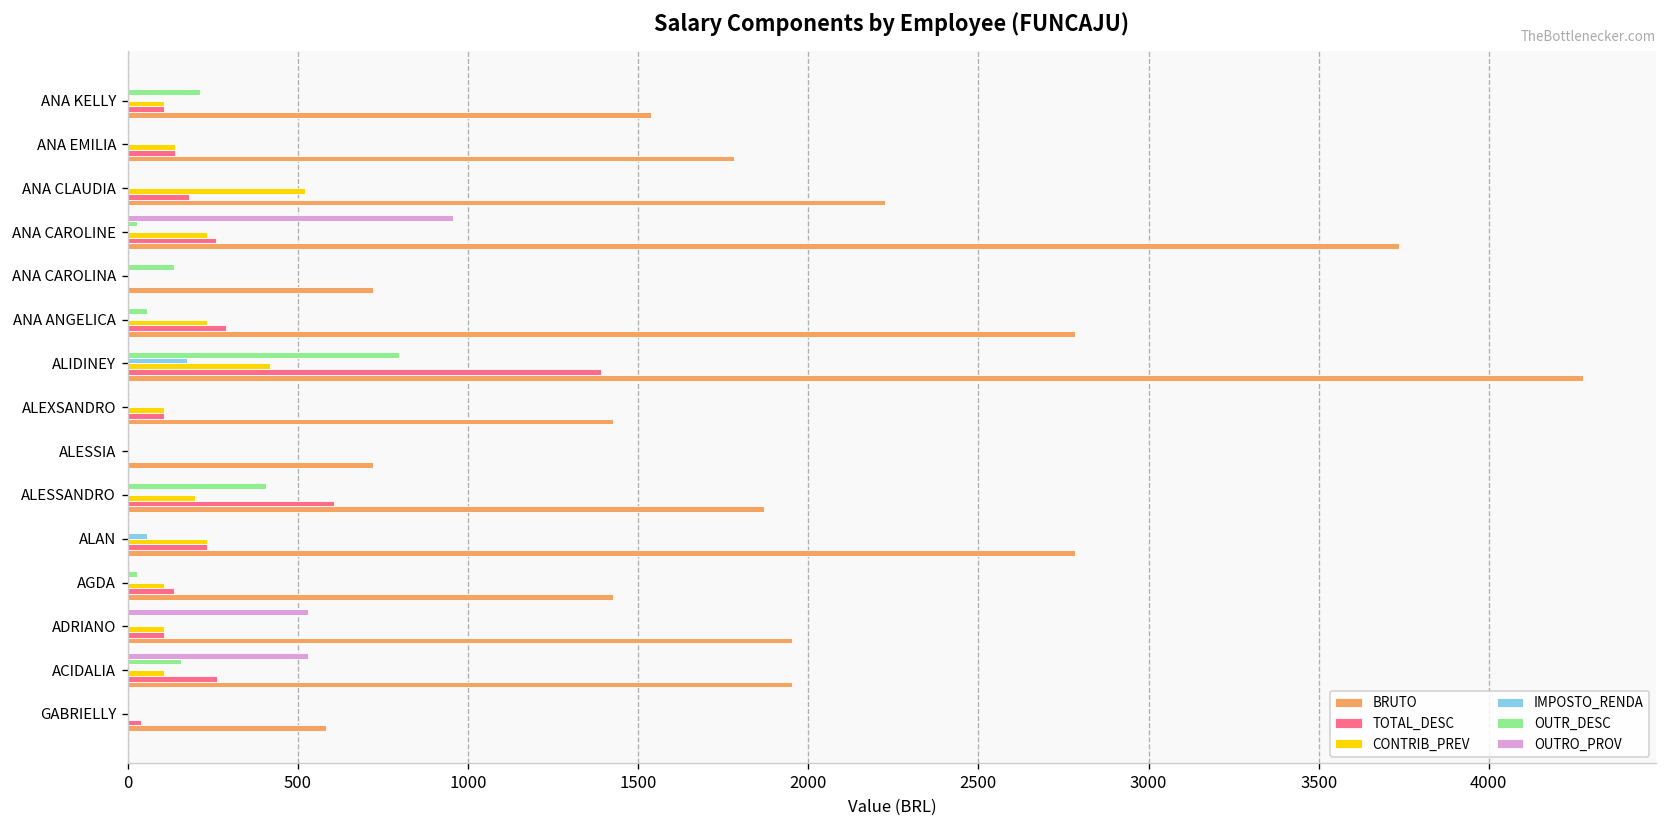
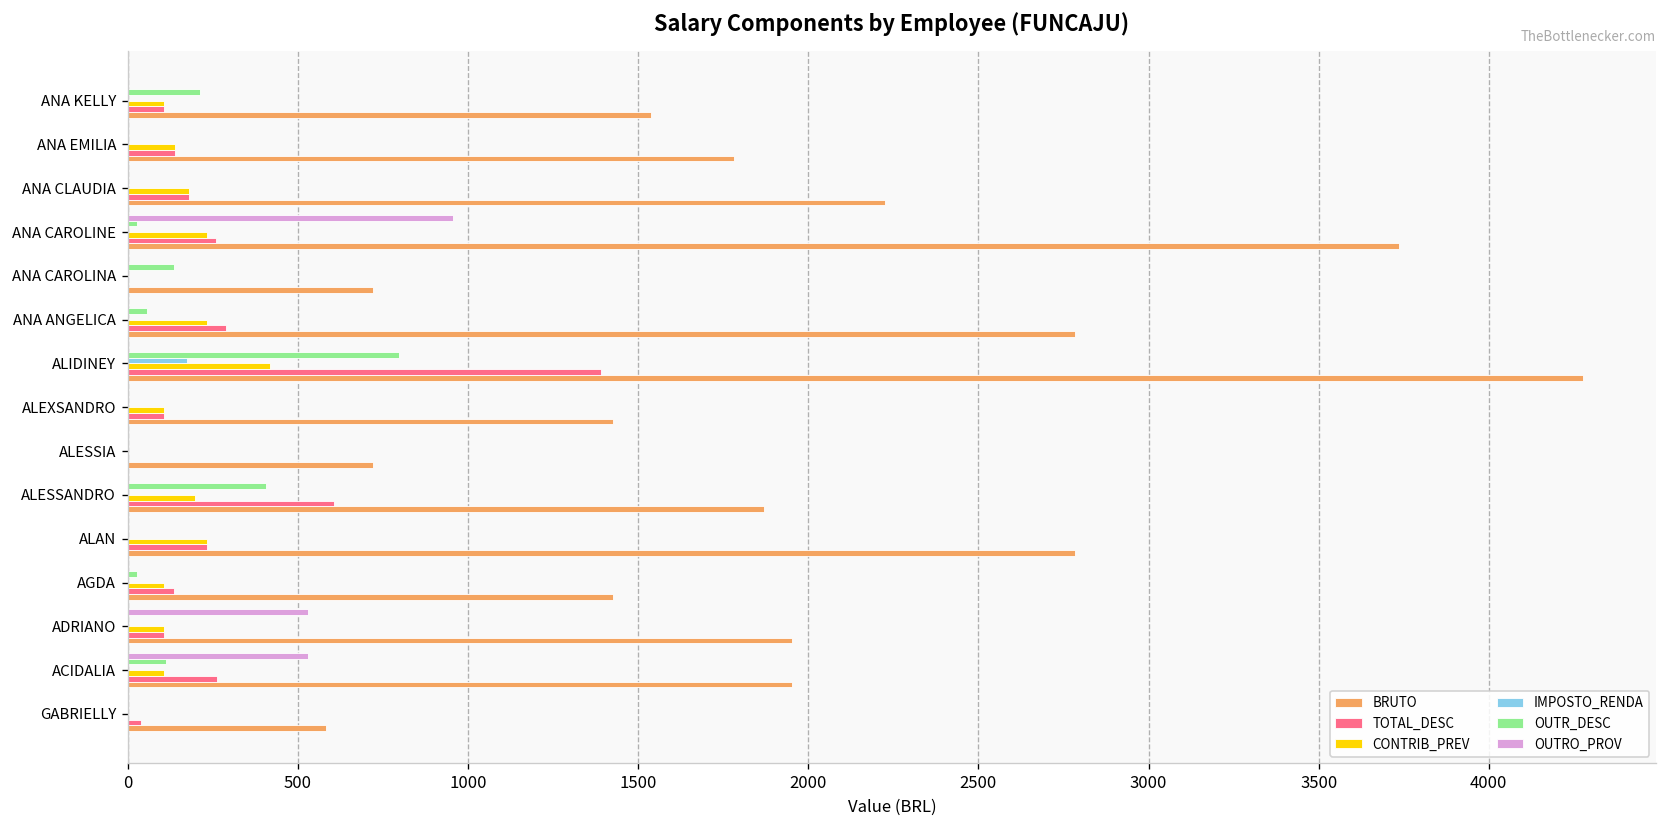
CONTRIB_PREV, ANA CLAUDIA: 520 -> 180
IMPOSTO_RENDA, ALAN: 60 -> 0
OUTR_DESC, ACIDALIA: 160 -> 110
